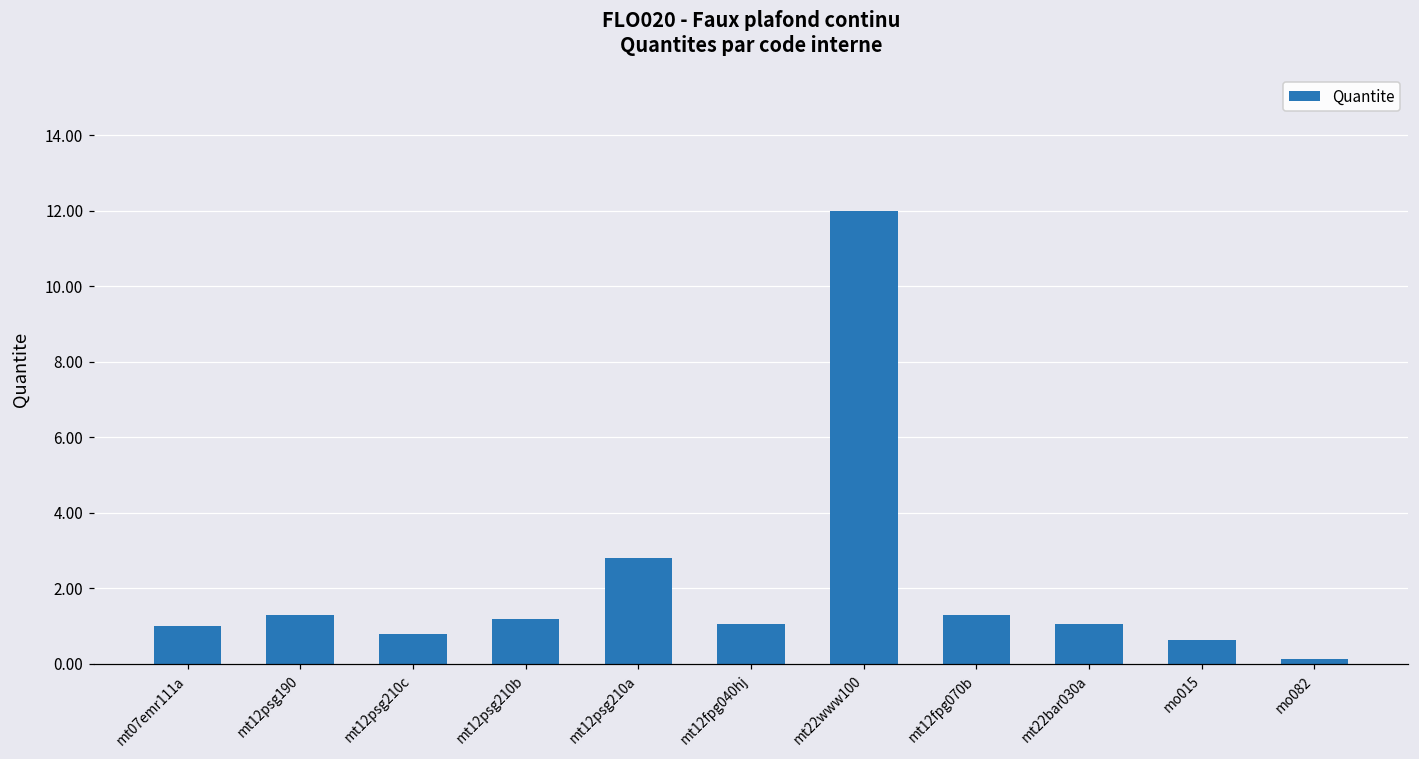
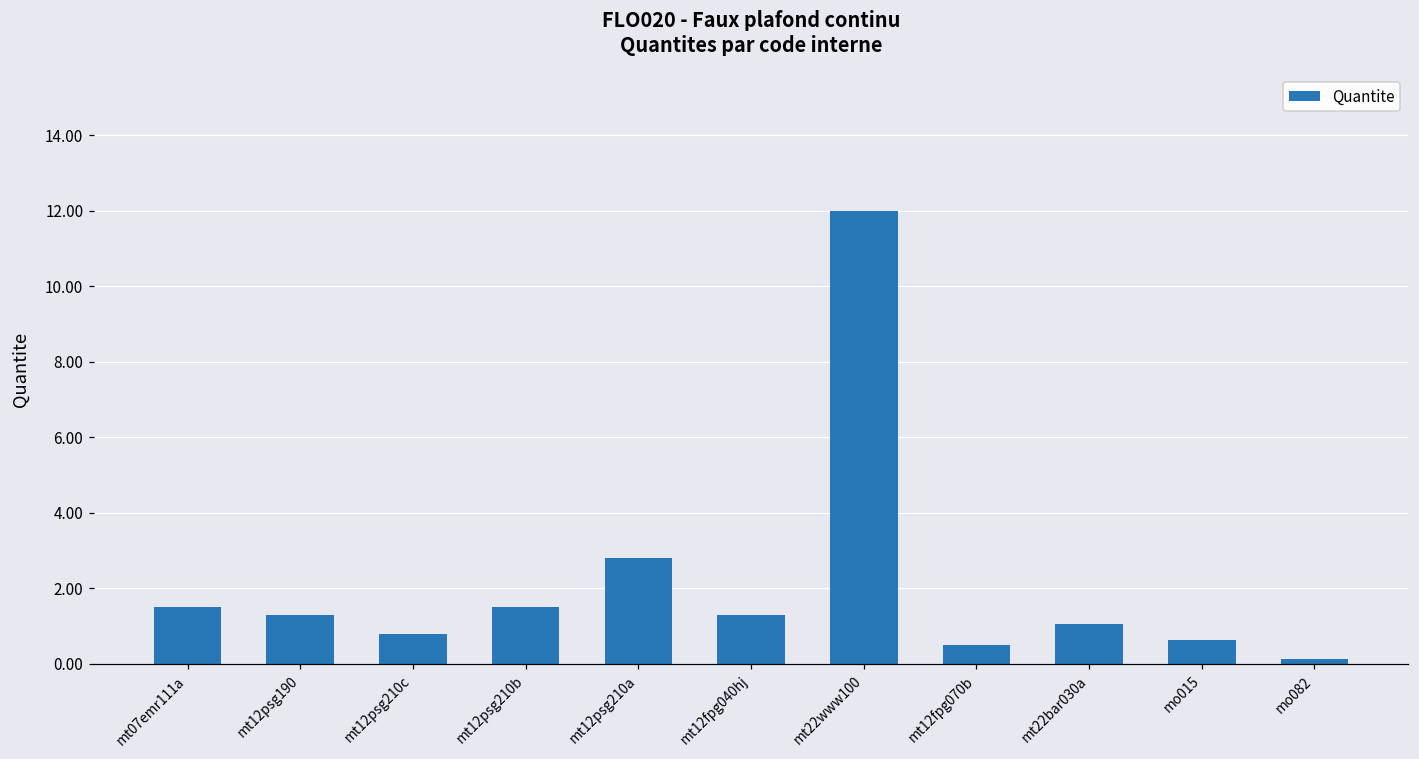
mt07emr111a: 1.0 -> 1.5
mt12psg210b: 1.2 -> 1.5
mt12fpg040hj: 1.1 -> 1.3
mt12fpg070b: 1.3 -> 0.5
